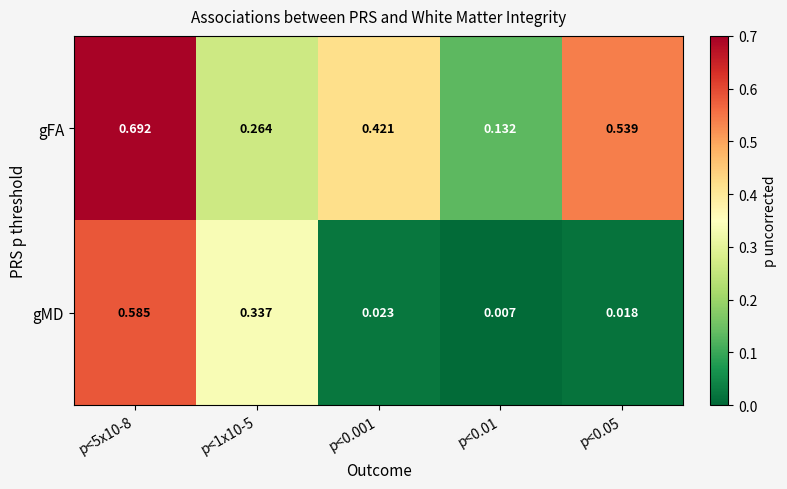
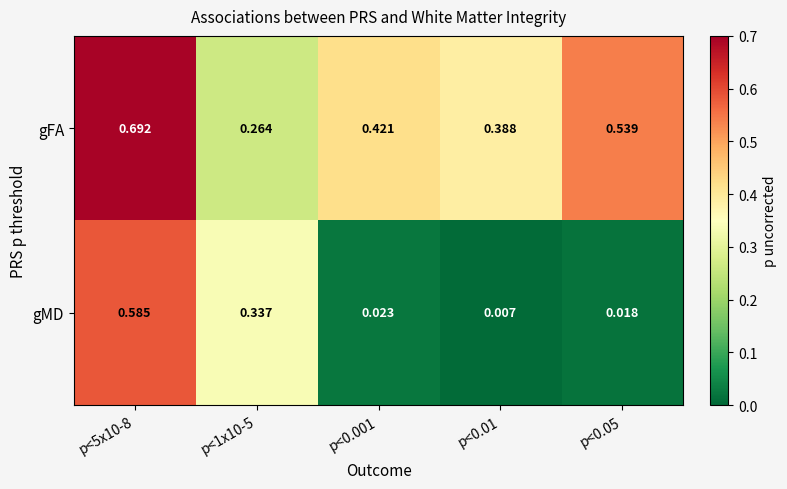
gFA, p<0.01: 0.132 -> 0.388
